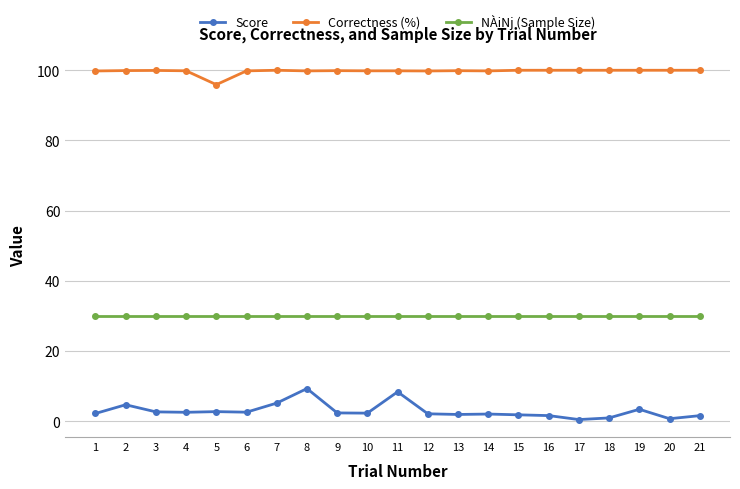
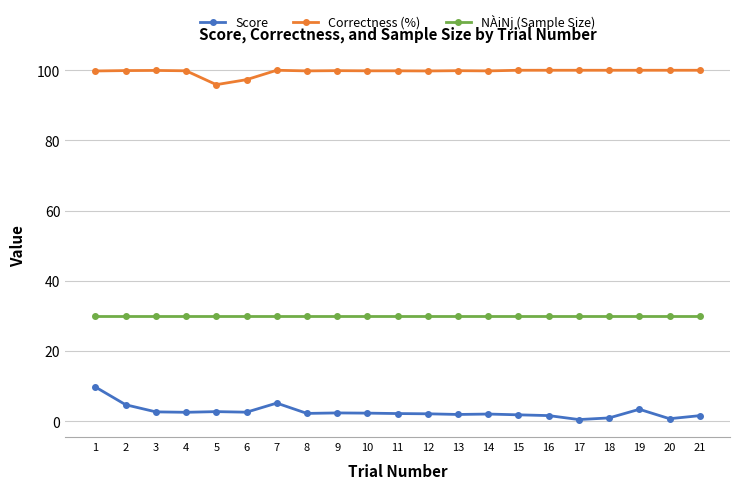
Score, 1: 2 -> 10
Correctness (%), 6: 100 -> 97
Score, 8: 9 -> 2
Score, 11: 8 -> 2
